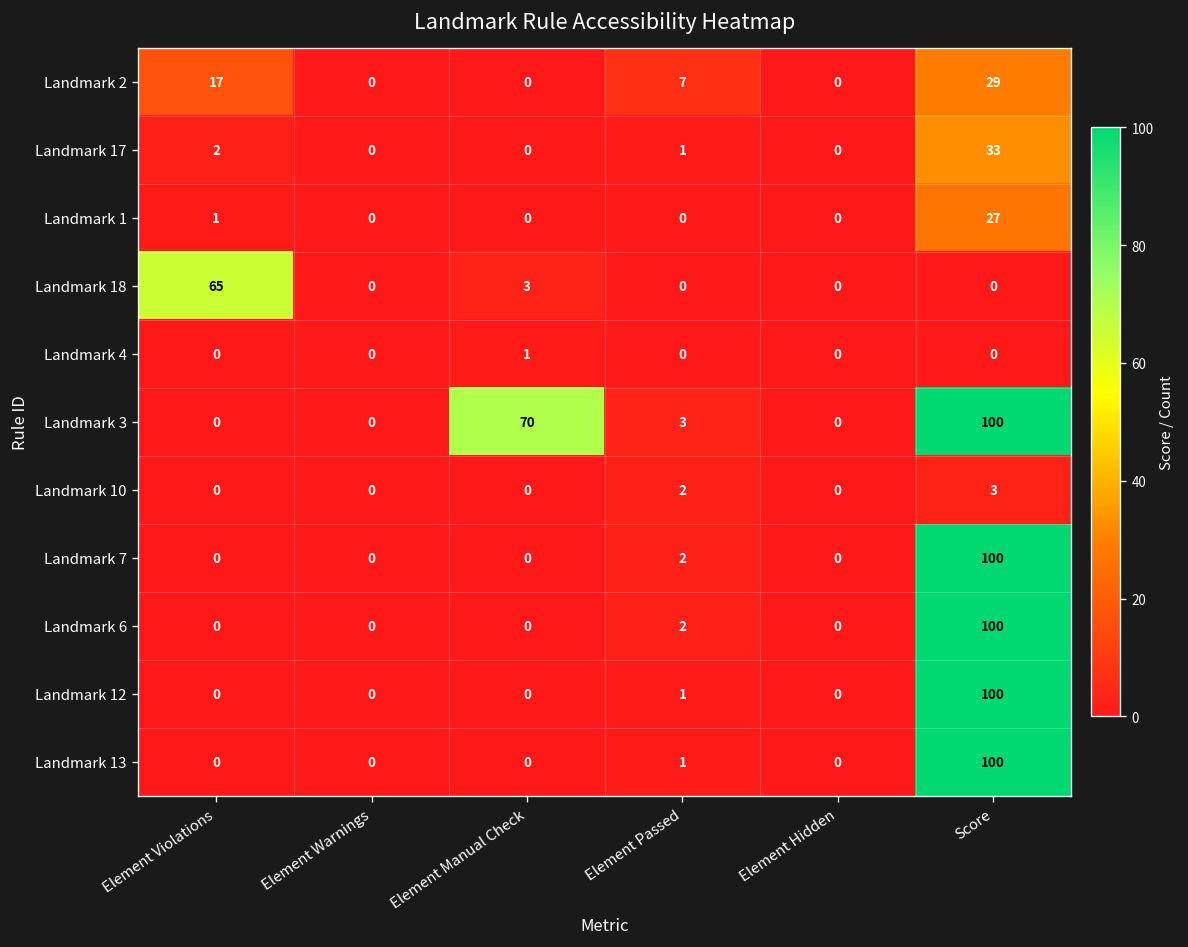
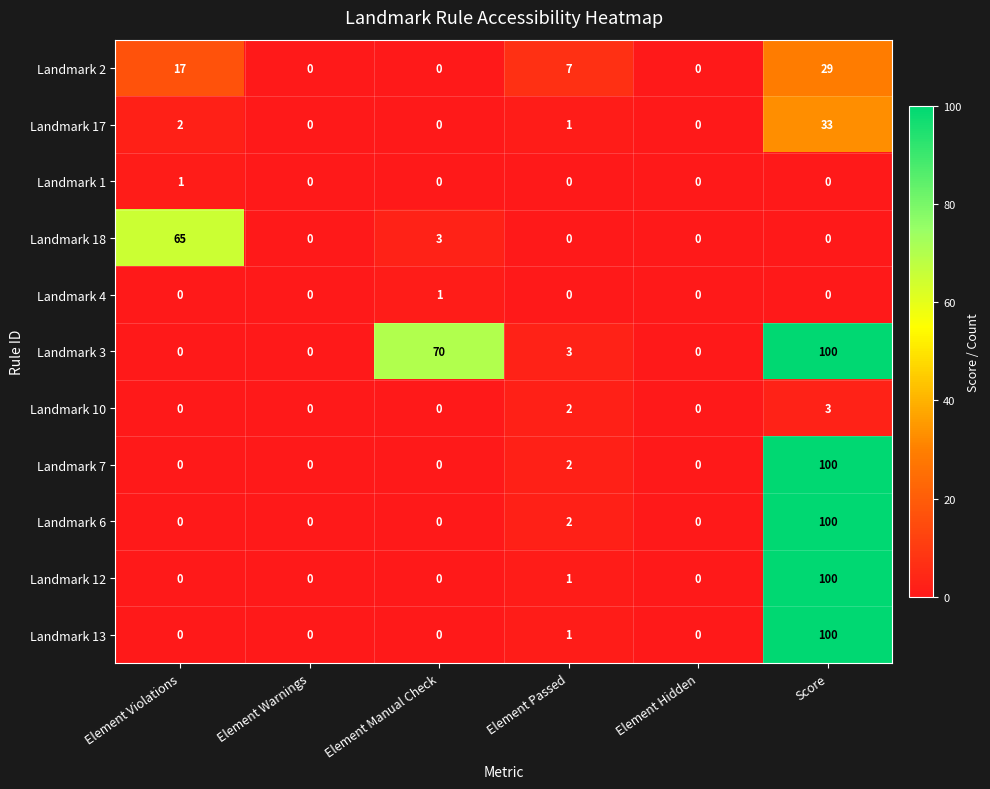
Landmark 1, Score: 27 -> 0
